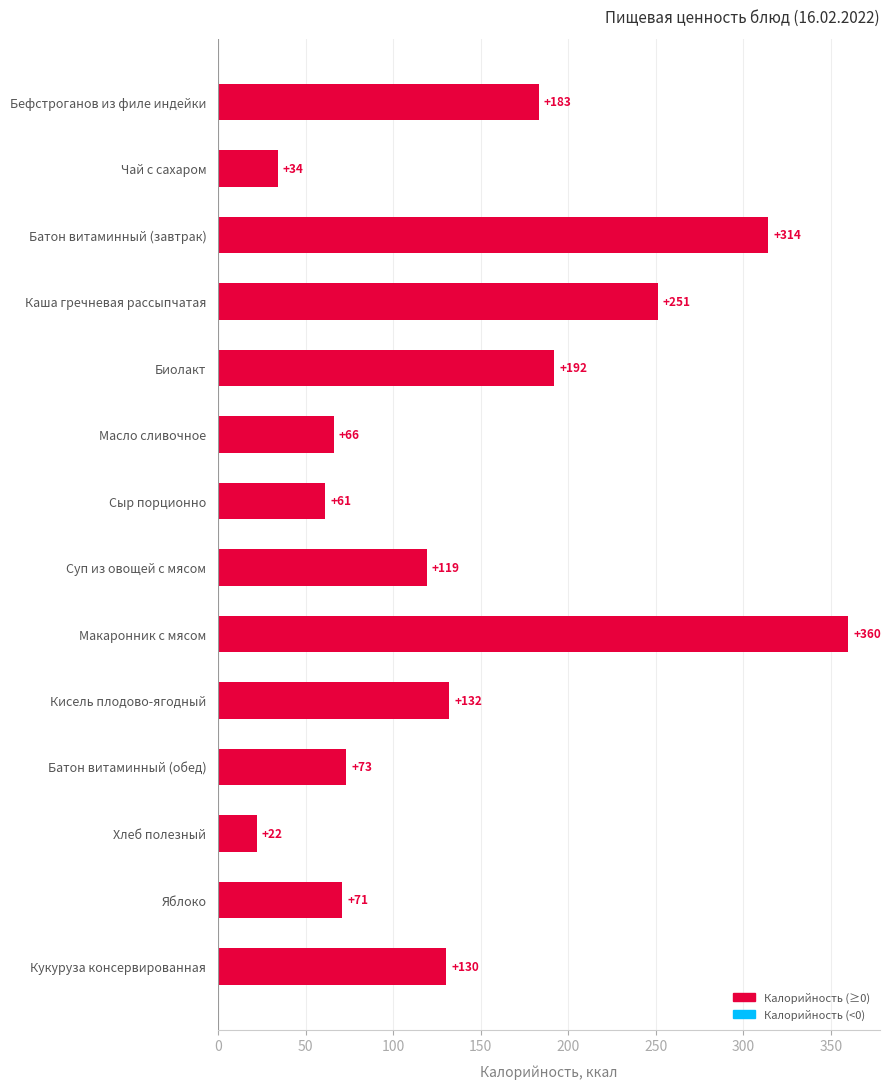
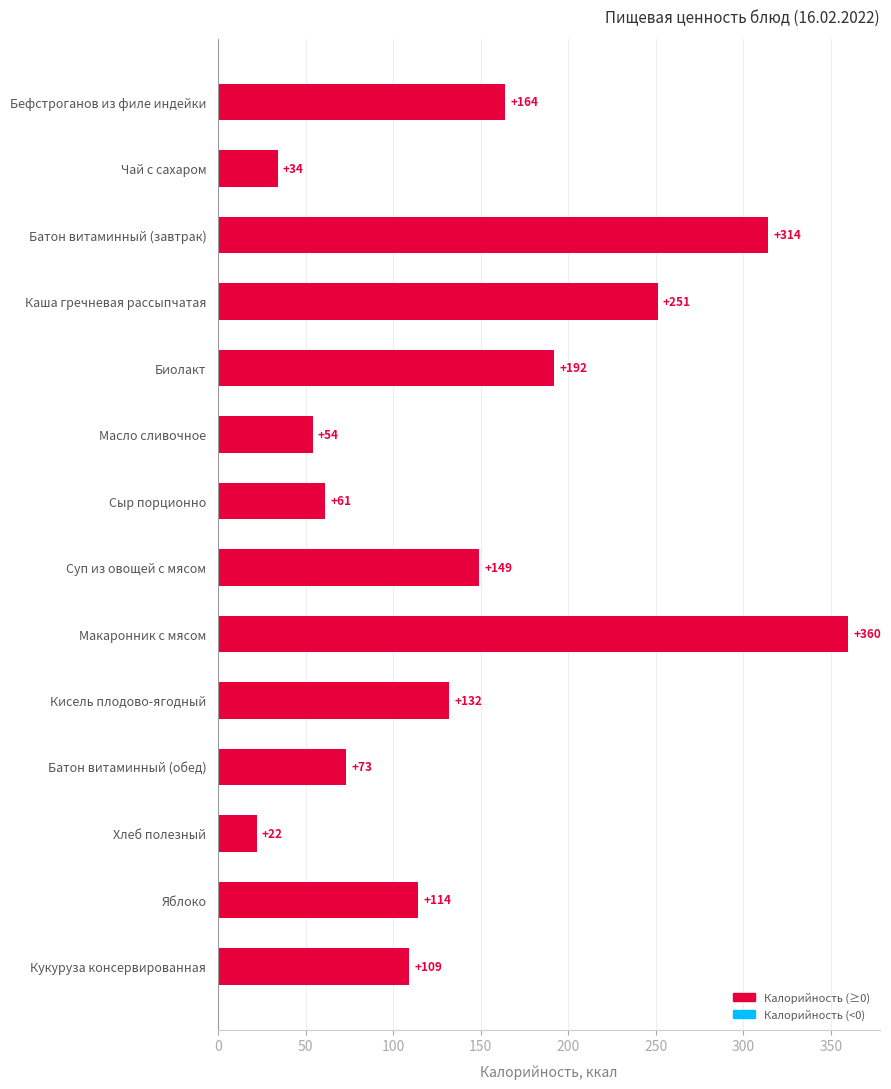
Бефстроганов из филе индейки: +183 -> +164
Масло сливочное: +66 -> +54
Суп из овощей с мясом: +119 -> +149
Яблоко: +71 -> +114
Кукуруза консервированная: +130 -> +109
